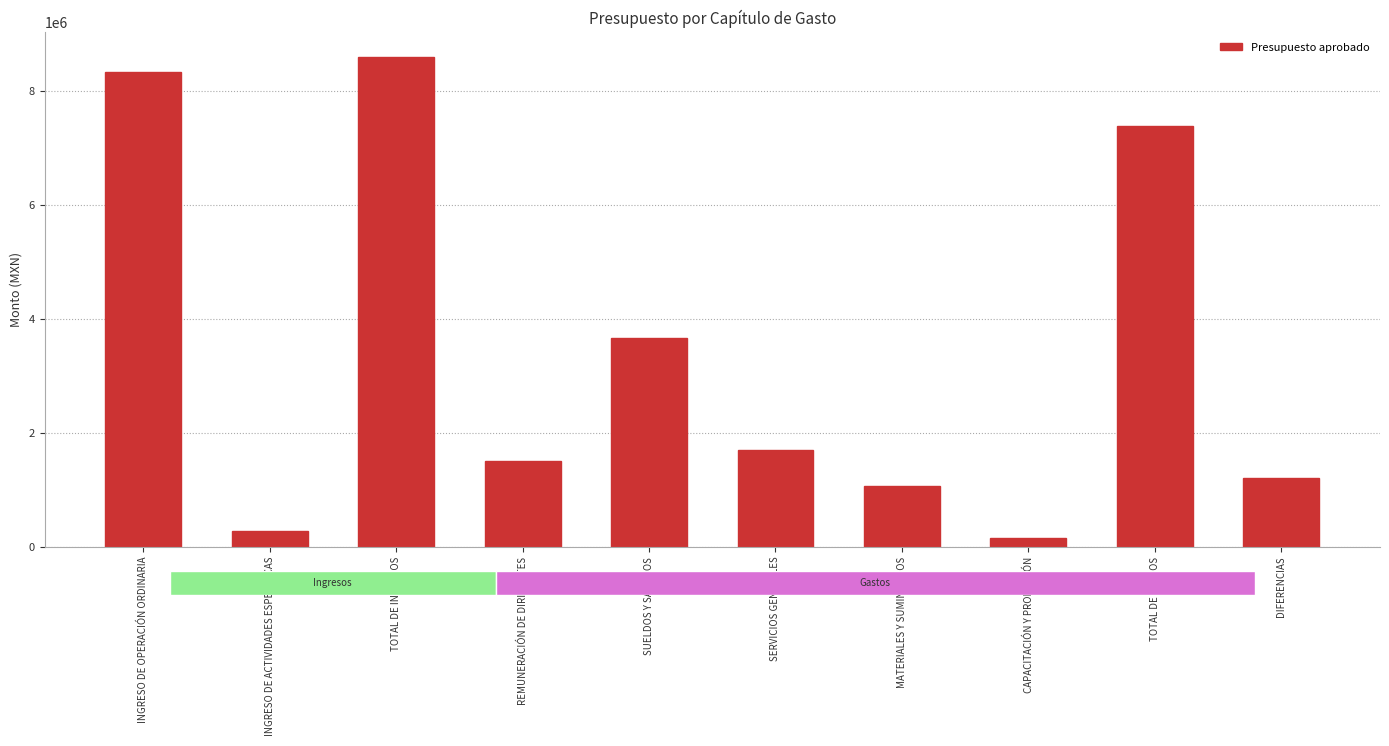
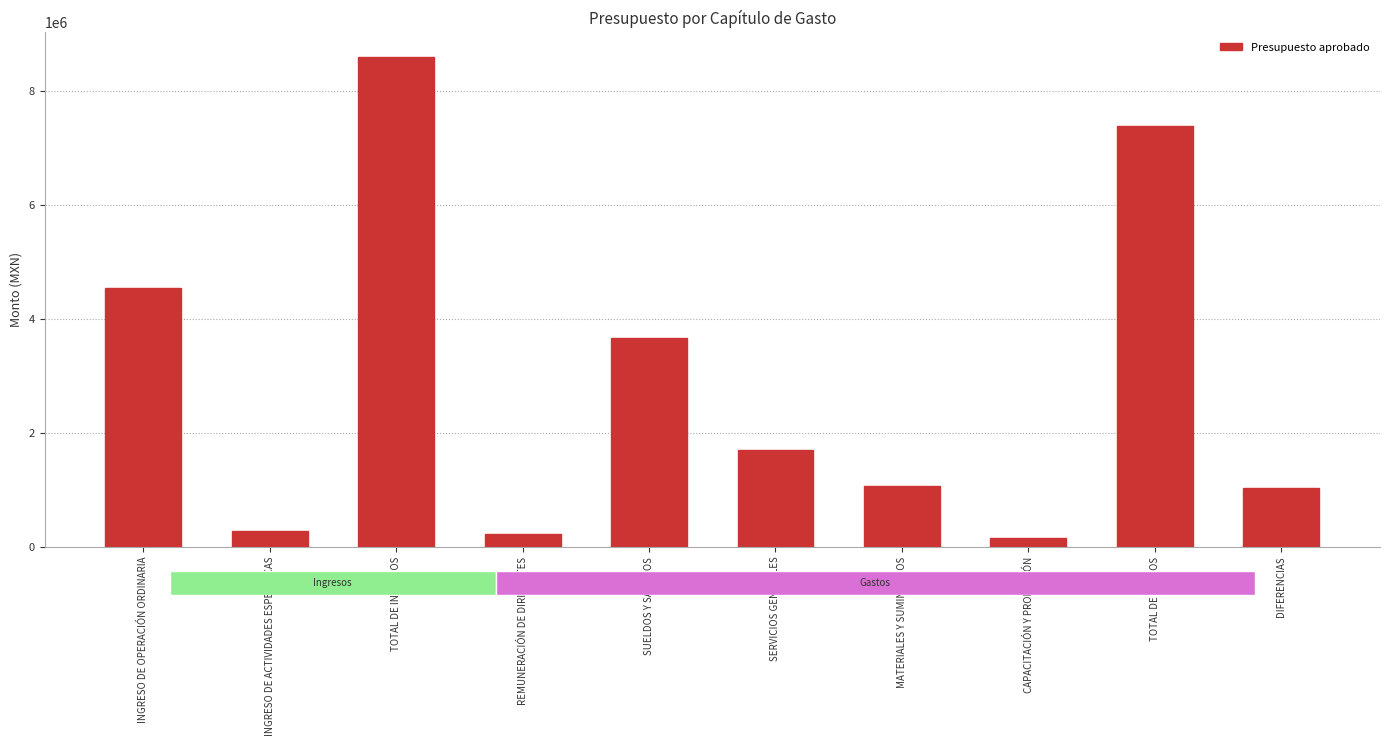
Presupuesto por Capítulo de Gasto, INGRESO DE OPERACIÓN ORDINARIA: 8300000 -> 4500000
Presupuesto por Capítulo de Gasto, REMUNERACIÓN DE DIRIGENTES: 1500000 -> 200000
Presupuesto por Capítulo de Gasto, DIFERENCIAS: 1200000 -> 1000000
